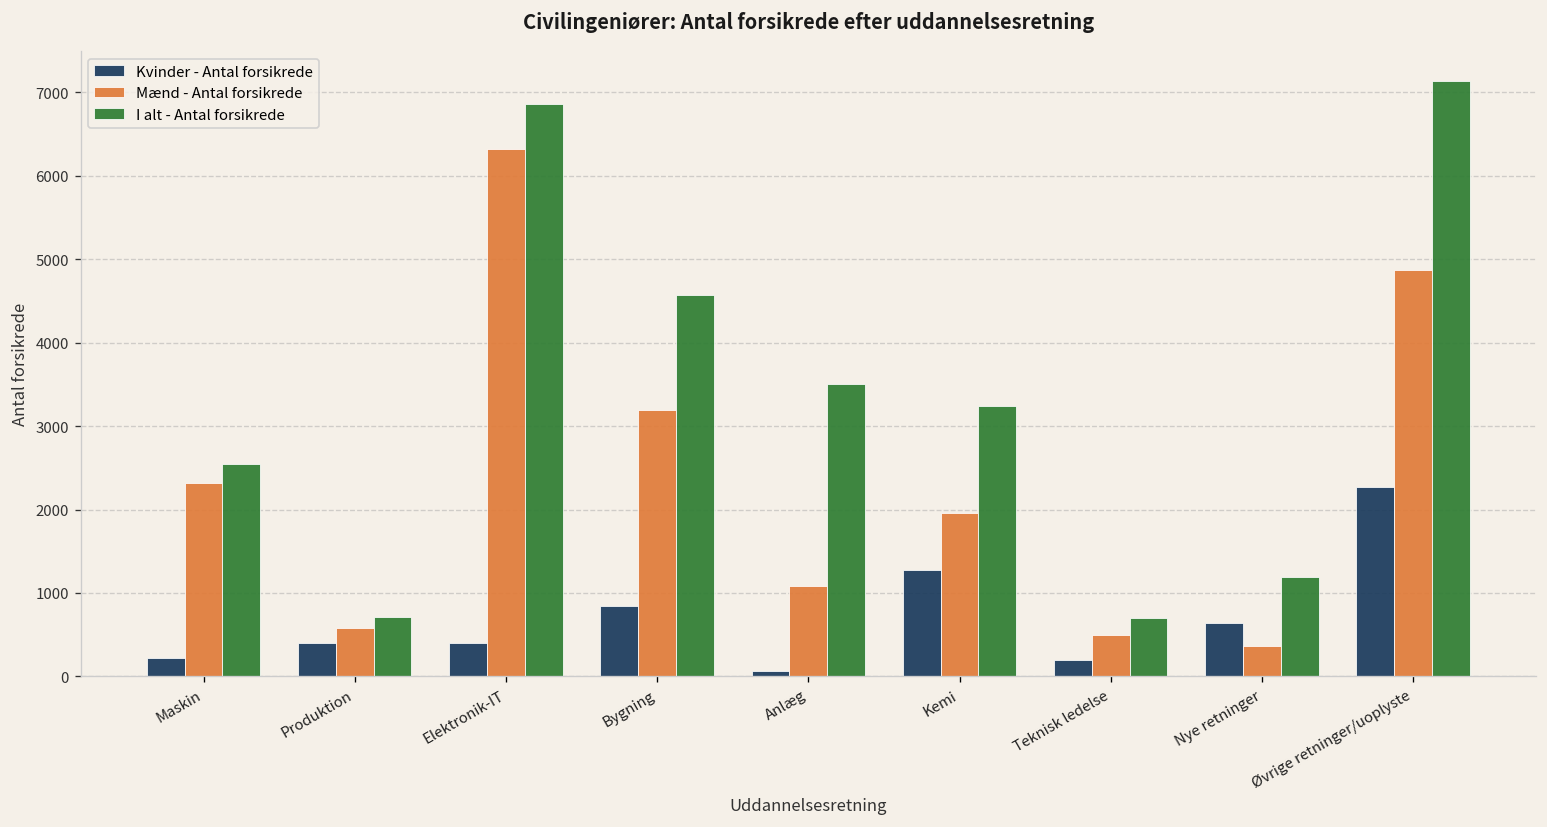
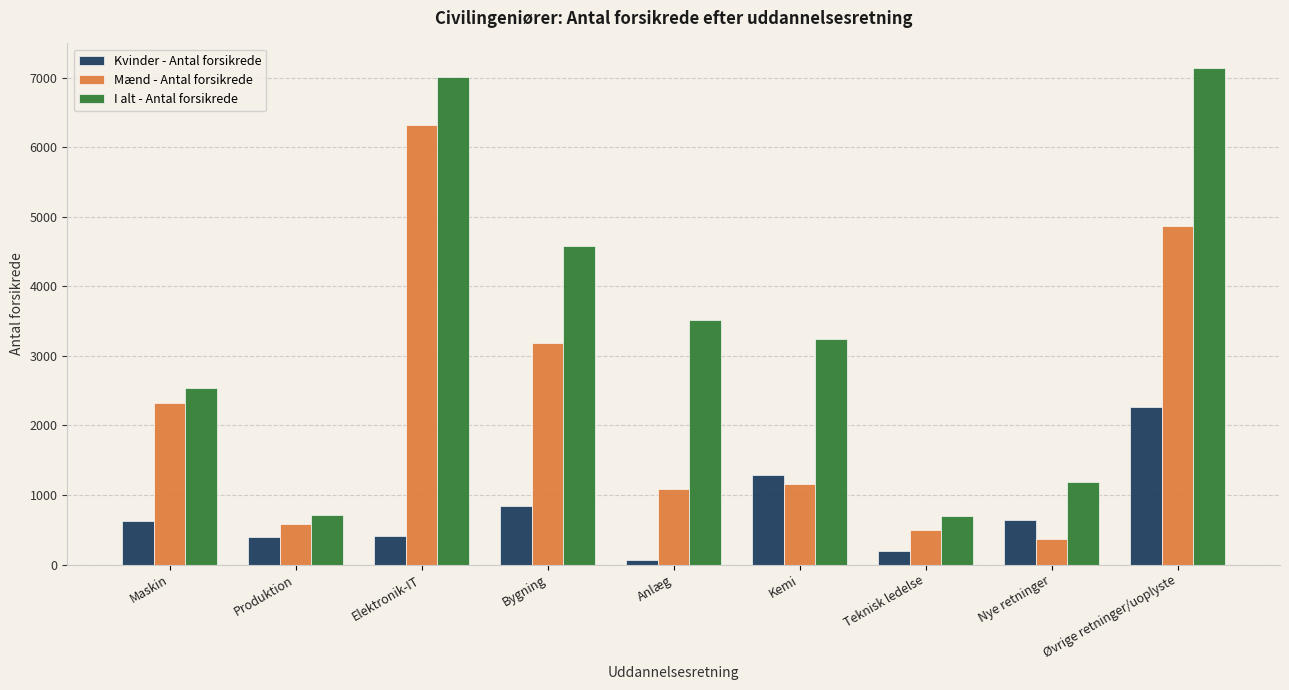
Kvinder - Antal forsikrede, Maskin: 200 -> 600
I alt - Antal forsikrede, Elektronik-IT: 6900 -> 7000
Mænd - Antal forsikrede, Kemi: 2000 -> 1200
